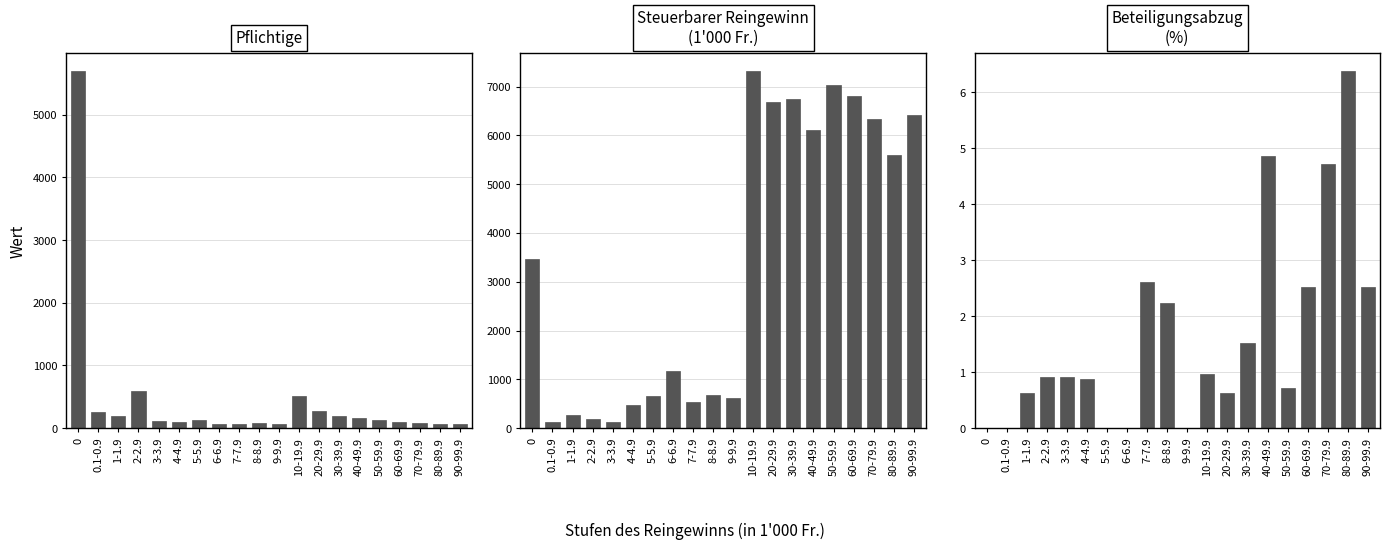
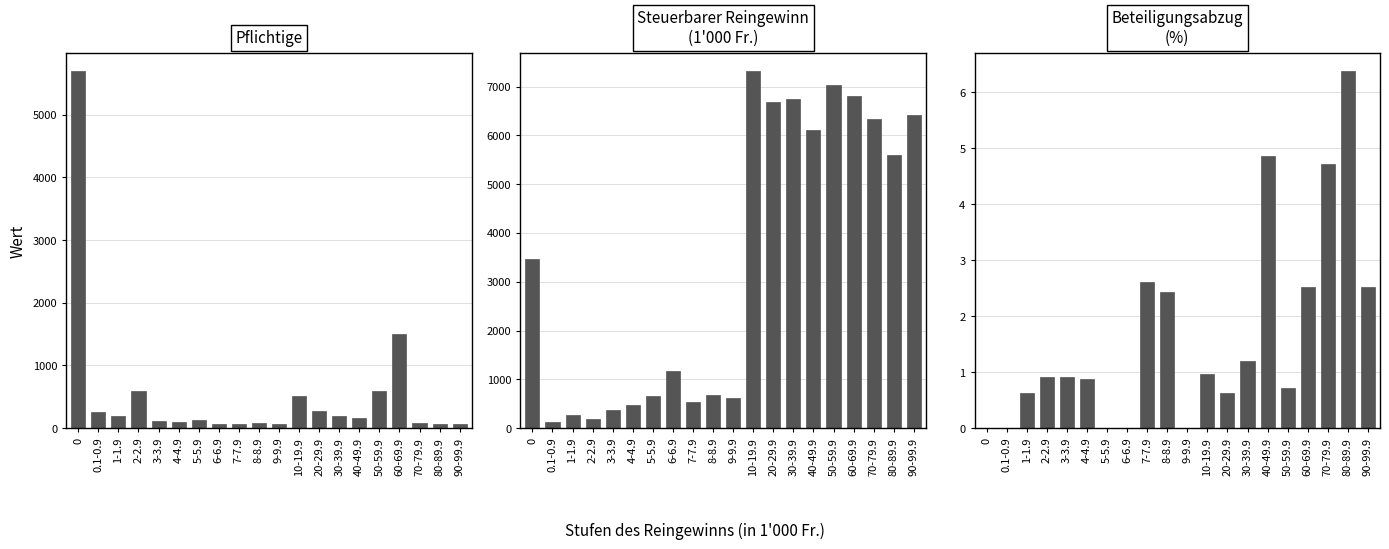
Pflichtige, 50-59.9: 100 -> 600
Pflichtige, 60-69.9: 100 -> 1500
Steuerbarer Reingewinn (1'000 Fr.), 3-3.9: 100 -> 400
Beteiligungsabzug (%), 8-8.9: 2.2 -> 2.4
Beteiligungsabzug (%), 30-39.9: 1.5 -> 1.2
